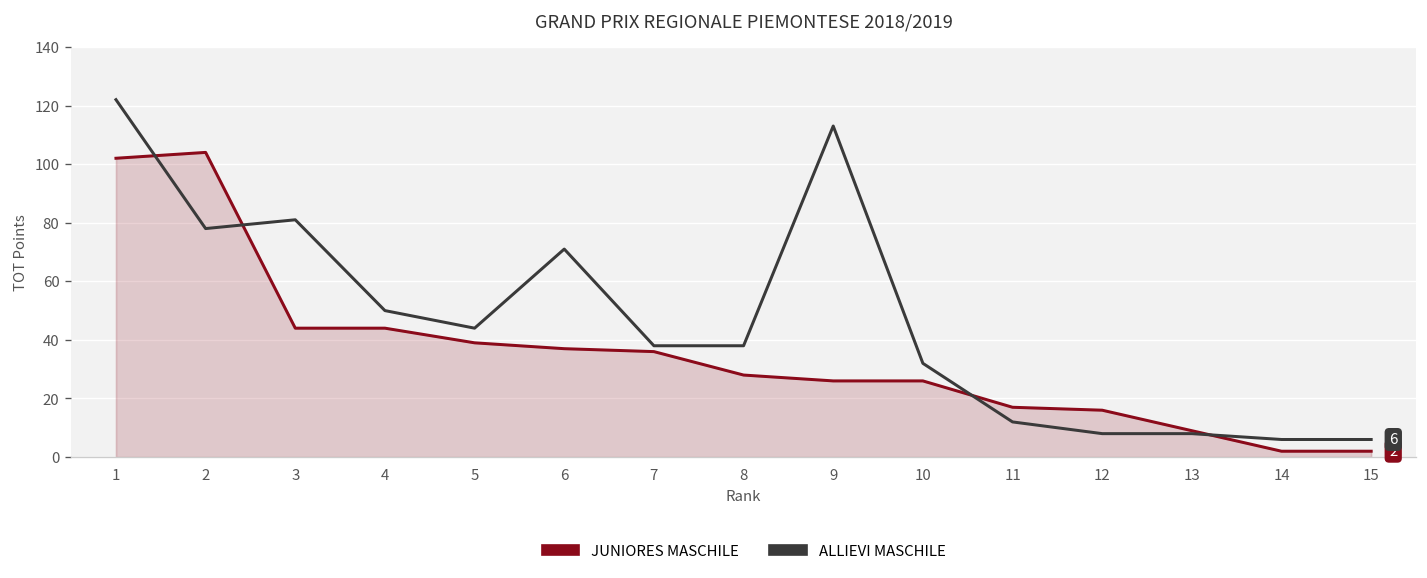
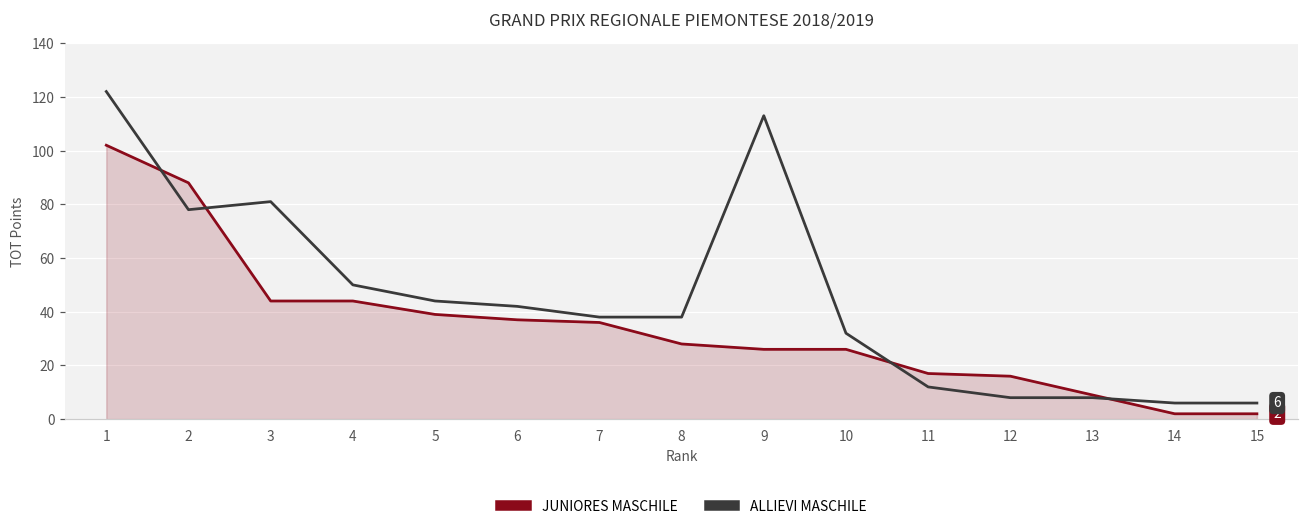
JUNIORES MASCHILE, 2: 104 -> 88
ALLIEVI MASCHILE, 6: 71 -> 42
